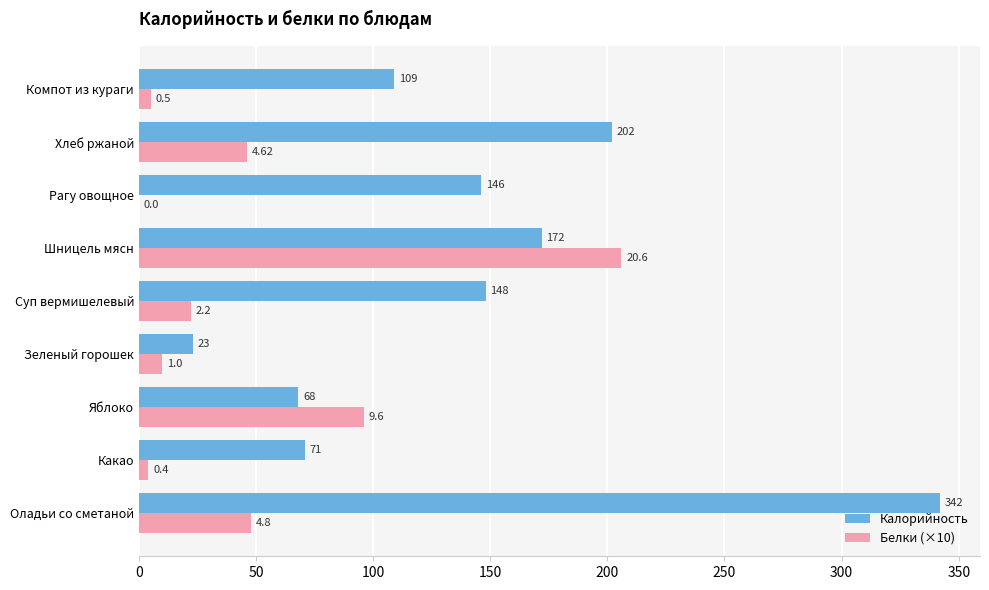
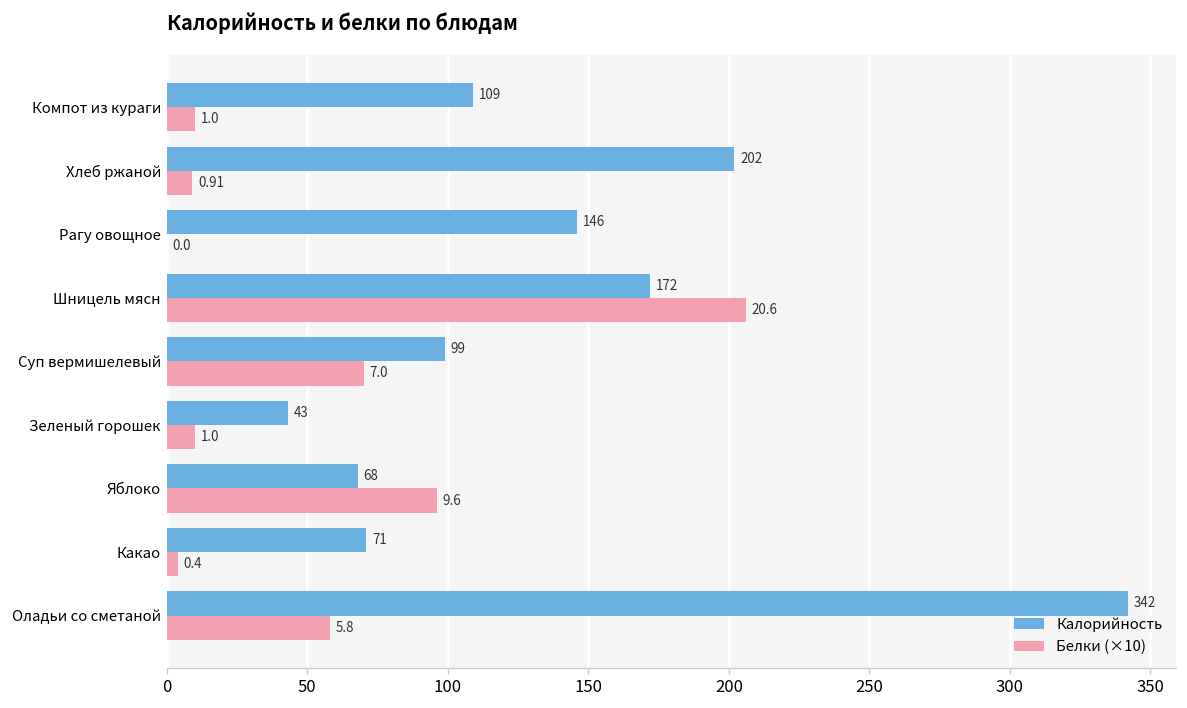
Белки (×10), Компот из кураги: 0.5 -> 1.0
Белки (×10), Хлеб ржаной: 4.62 -> 0.91
Калорийность, Суп вермишелевый: 148 -> 99
Белки (×10), Суп вермишелевый: 2.2 -> 7.0
Калорийность, Зеленый горошек: 23 -> 43
Белки (×10), Оладьи со сметаной: 4.8 -> 5.8
